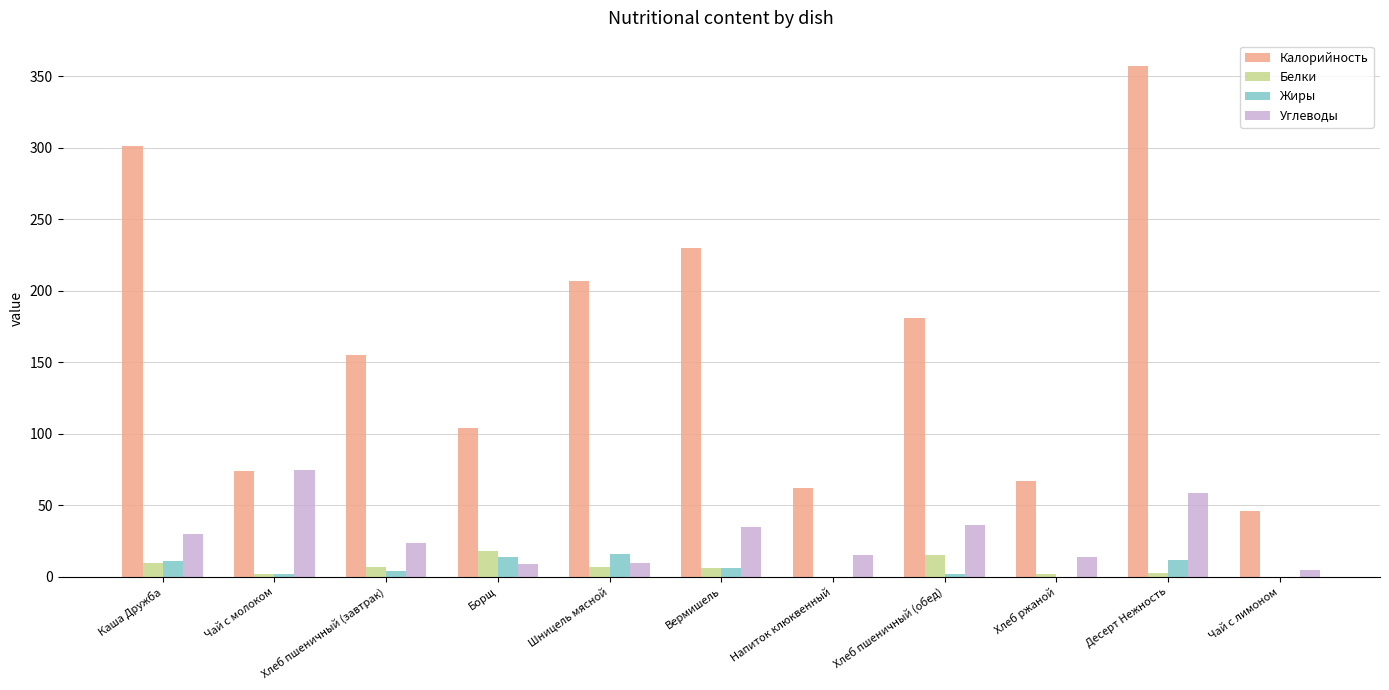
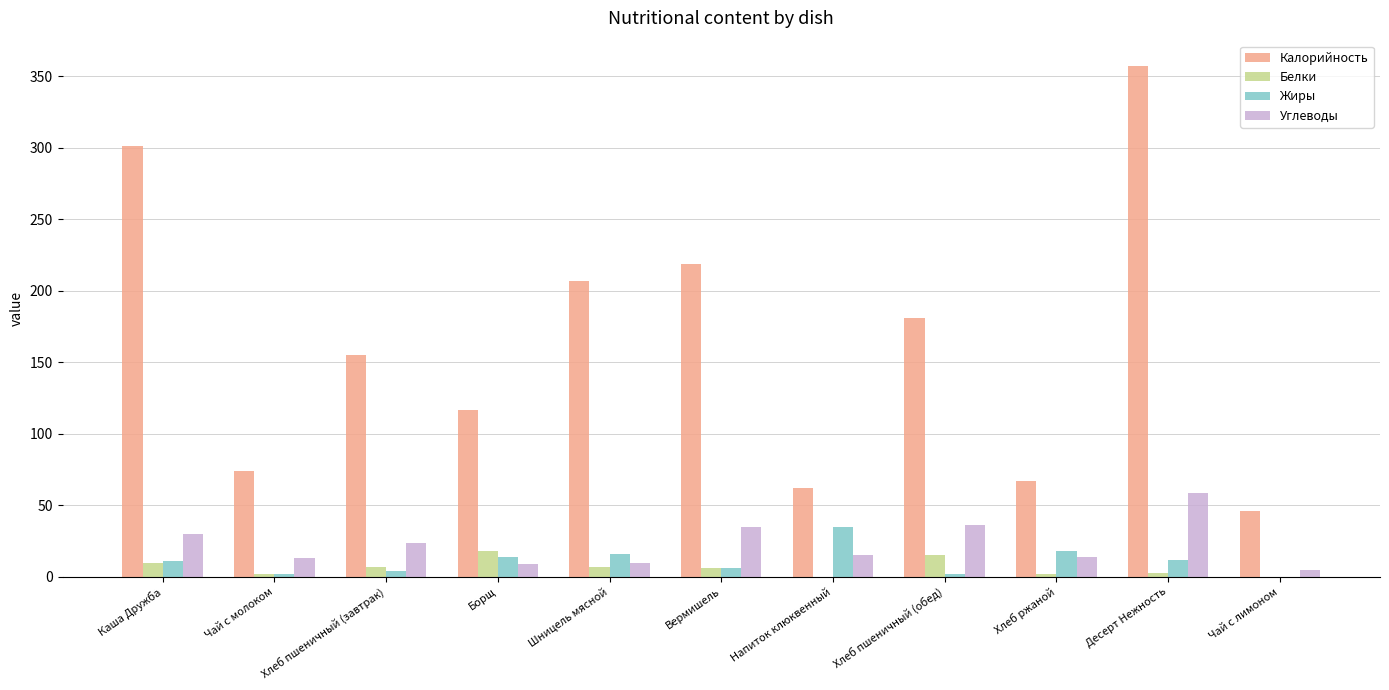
Углеводы, Чай с молоком: 75 -> 13
Калорийность, Борщ: 104 -> 117
Калорийность, Вермишель: 230 -> 219
Жиры, Напиток клюквенный: 0 -> 35
Жиры, Хлеб ржаной: 0 -> 18
